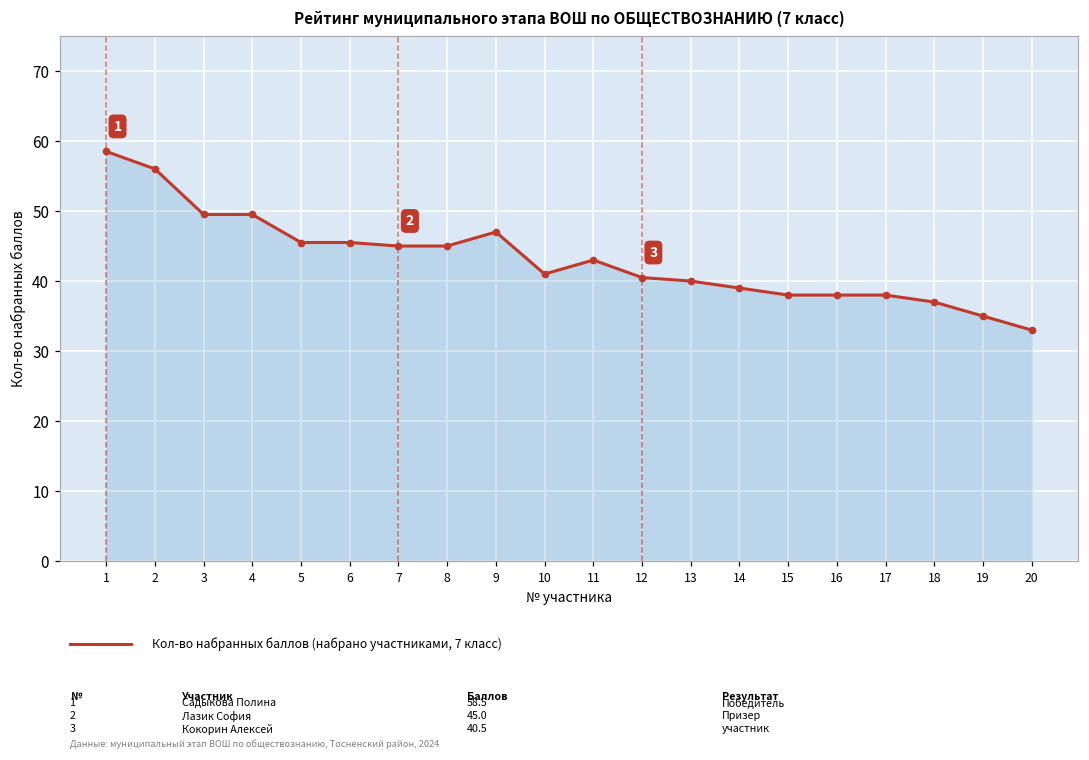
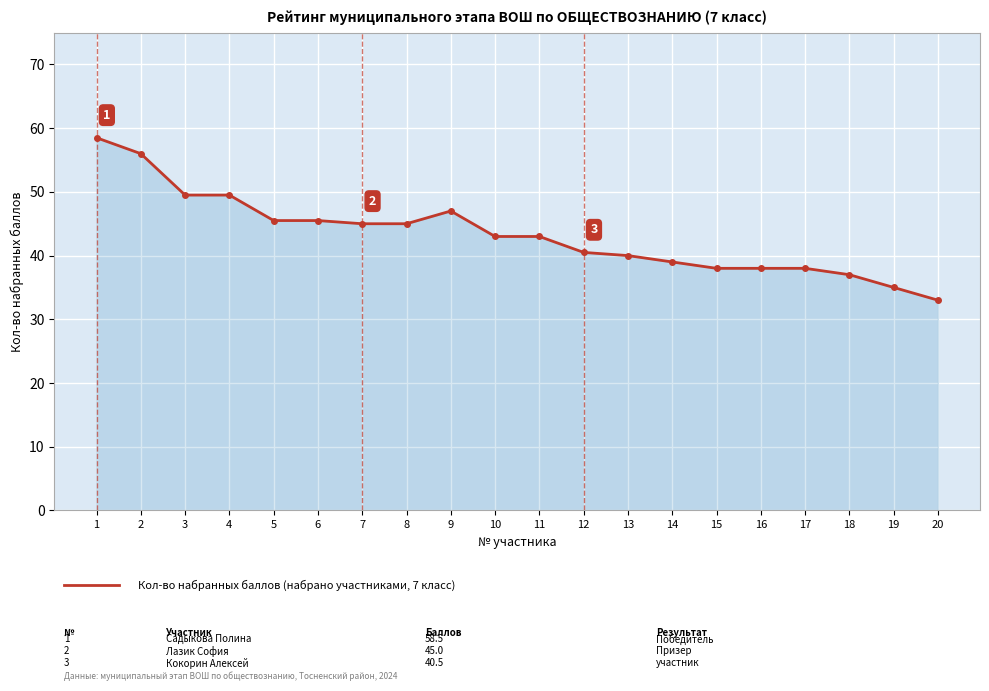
10: 41 -> 43
